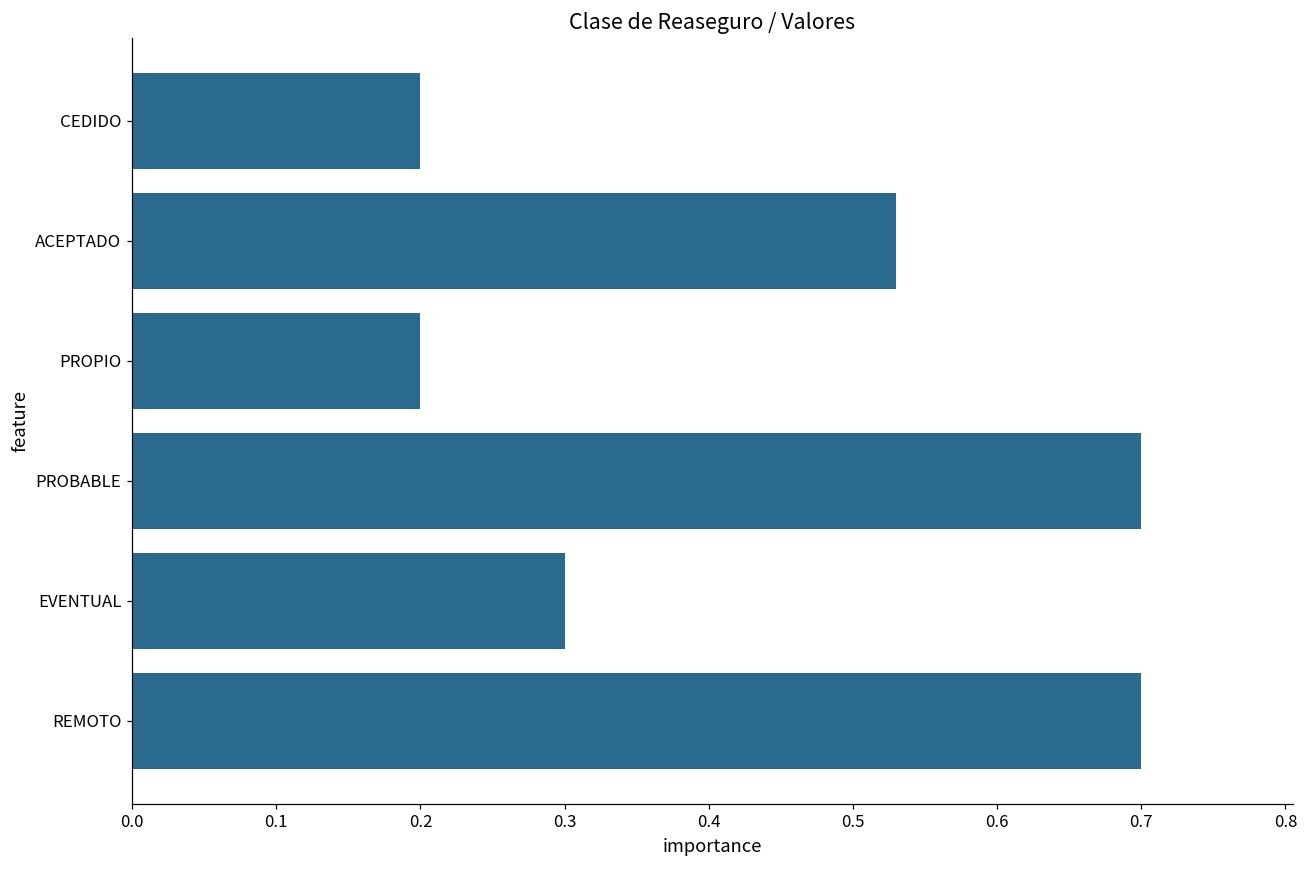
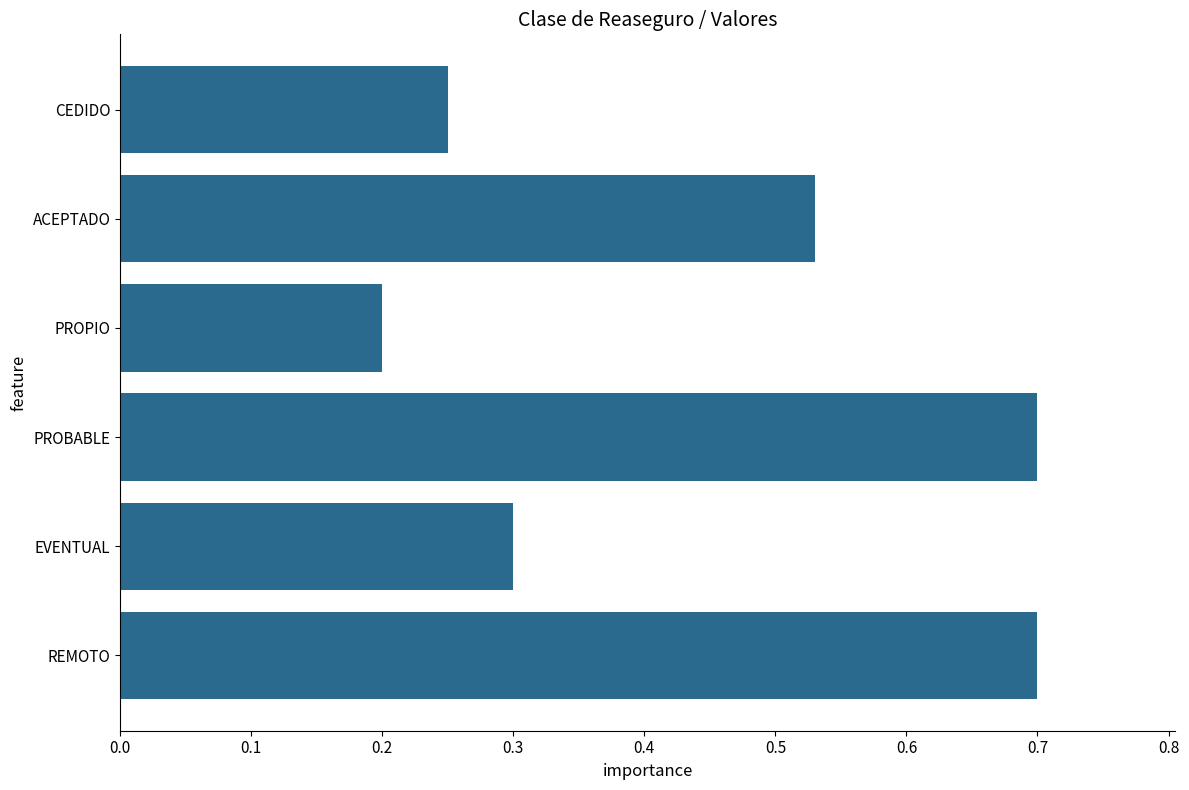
CEDIDO: 0.20 -> 0.25
